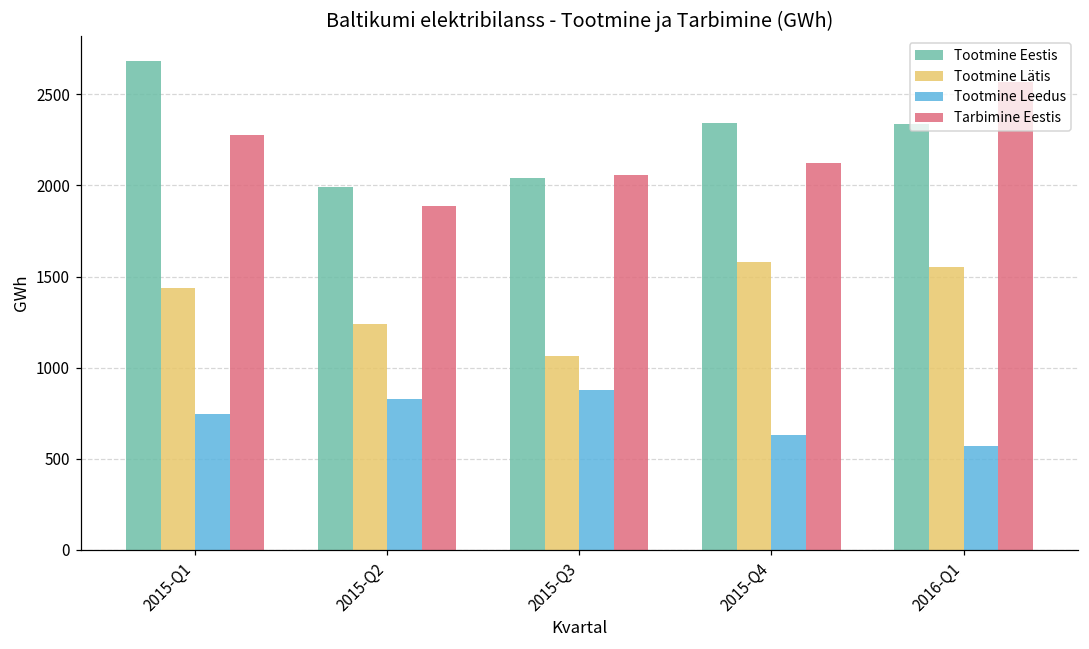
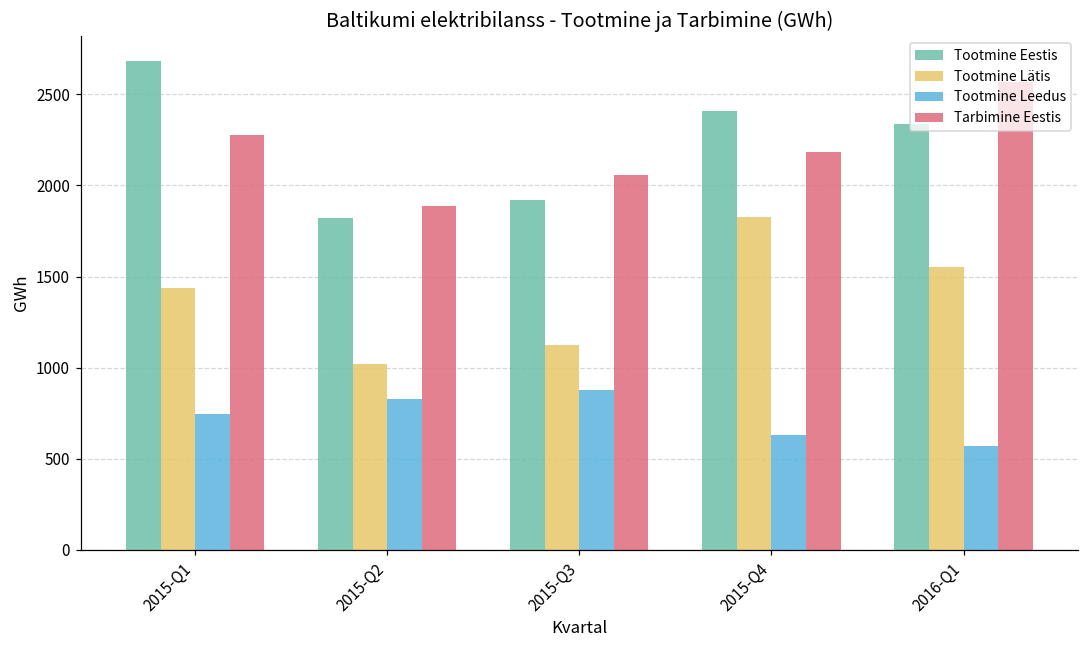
Tootmine Eestis, 2015-Q2: 1990 -> 1820
Tootmine Lätis, 2015-Q2: 1240 -> 1020
Tootmine Eestis, 2015-Q3: 2040 -> 1920
Tootmine Lätis, 2015-Q3: 1060 -> 1120
Tootmine Eestis, 2015-Q4: 2340 -> 2410
Tootmine Lätis, 2015-Q4: 1580 -> 1830
Tarbimine Eestis, 2015-Q4: 2120 -> 2180
